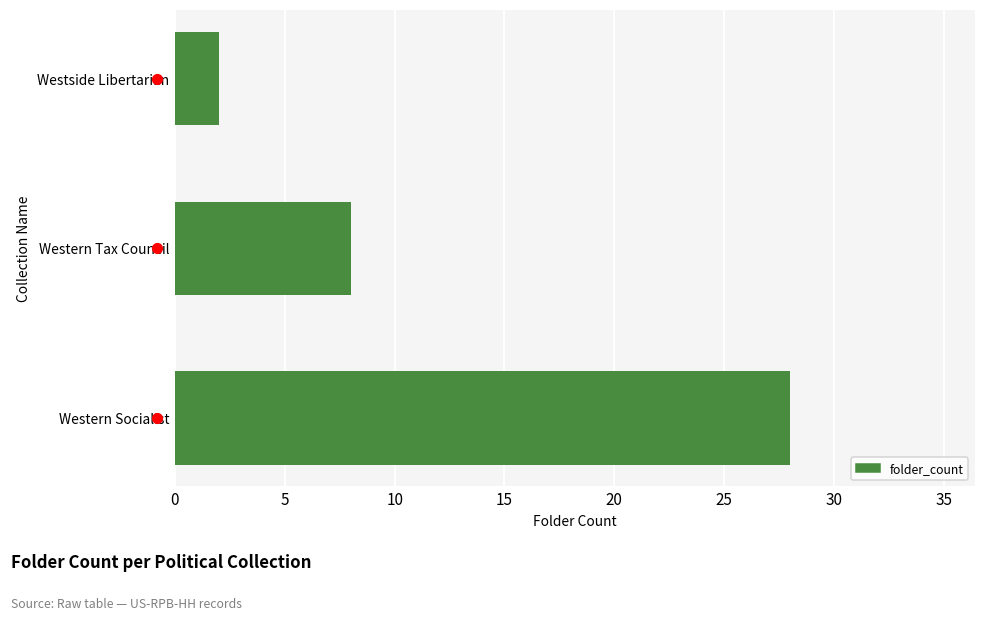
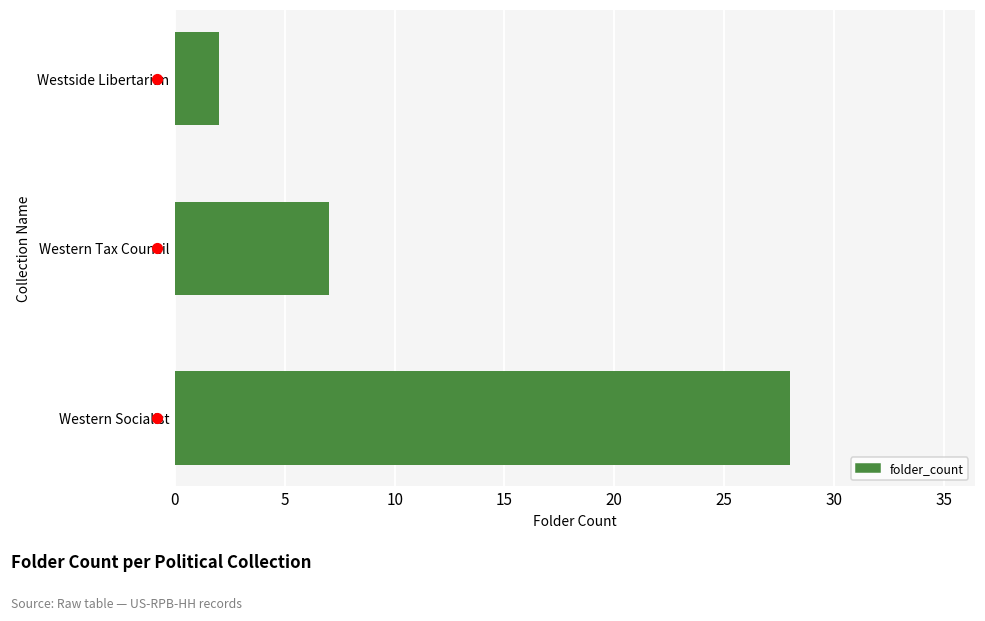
folder_count, Western Tax Council: 8 -> 7
